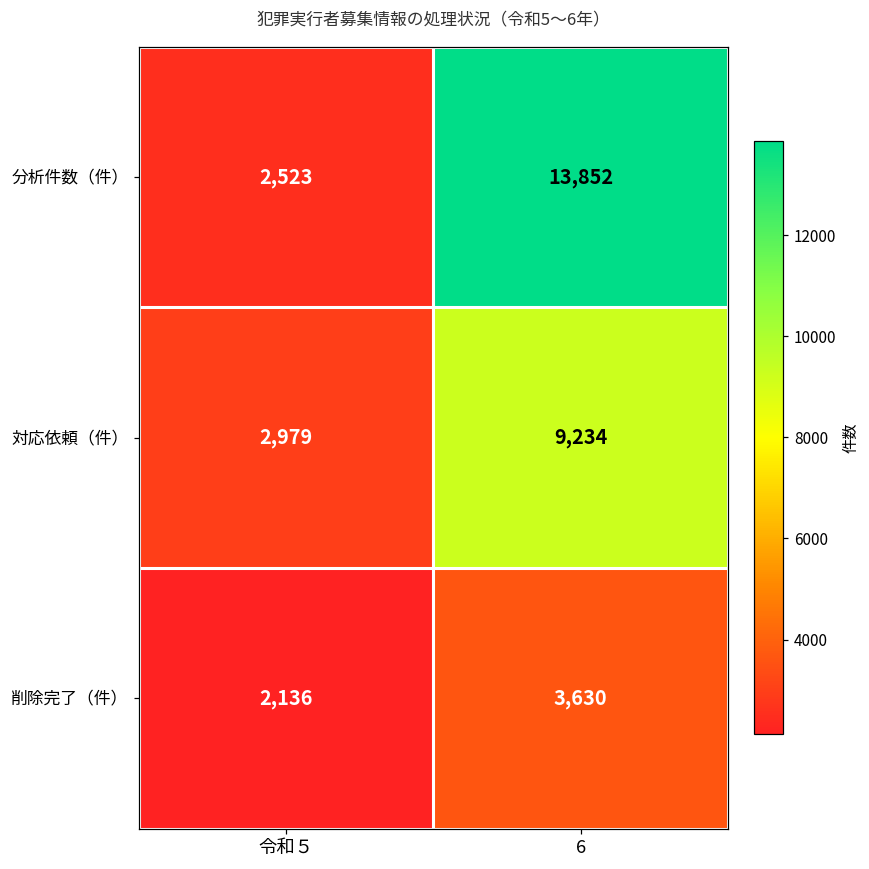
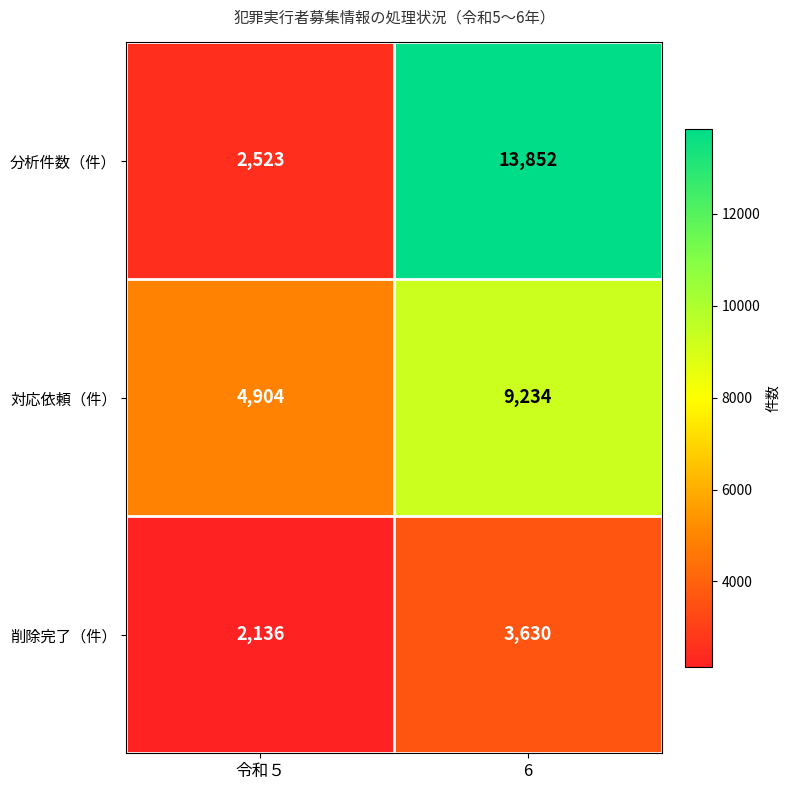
対応依頼（件）, 令和５: 2,979 -> 4,904
